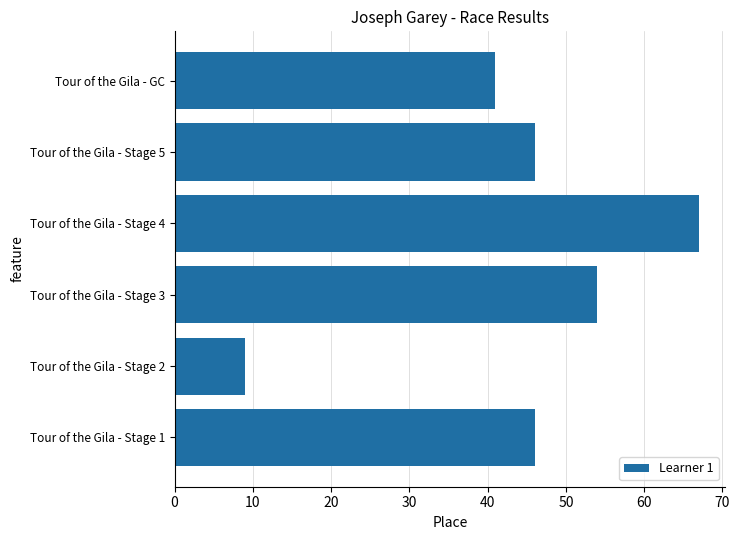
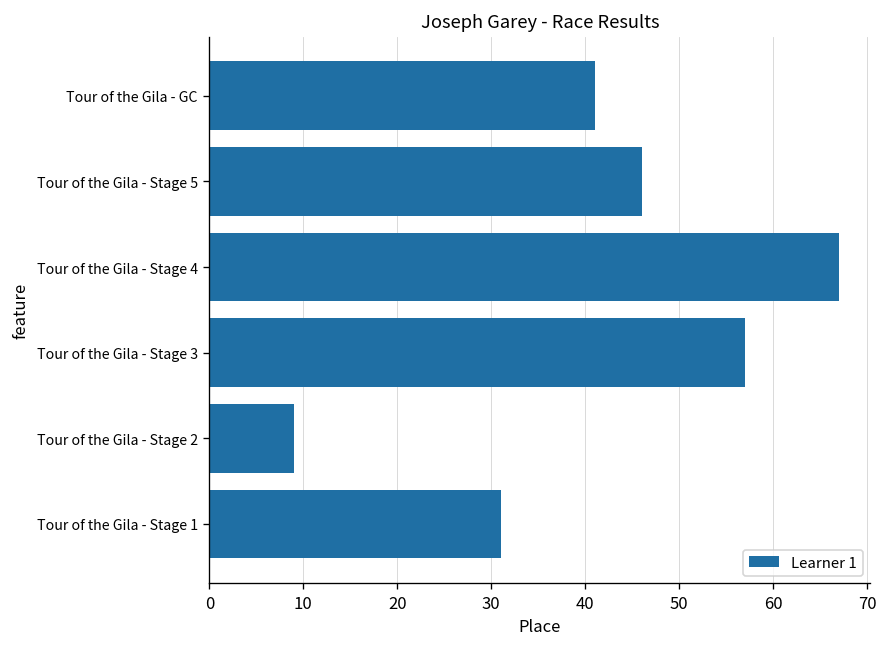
Tour of the Gila - Stage 3: 54 -> 57
Tour of the Gila - Stage 1: 46 -> 31
